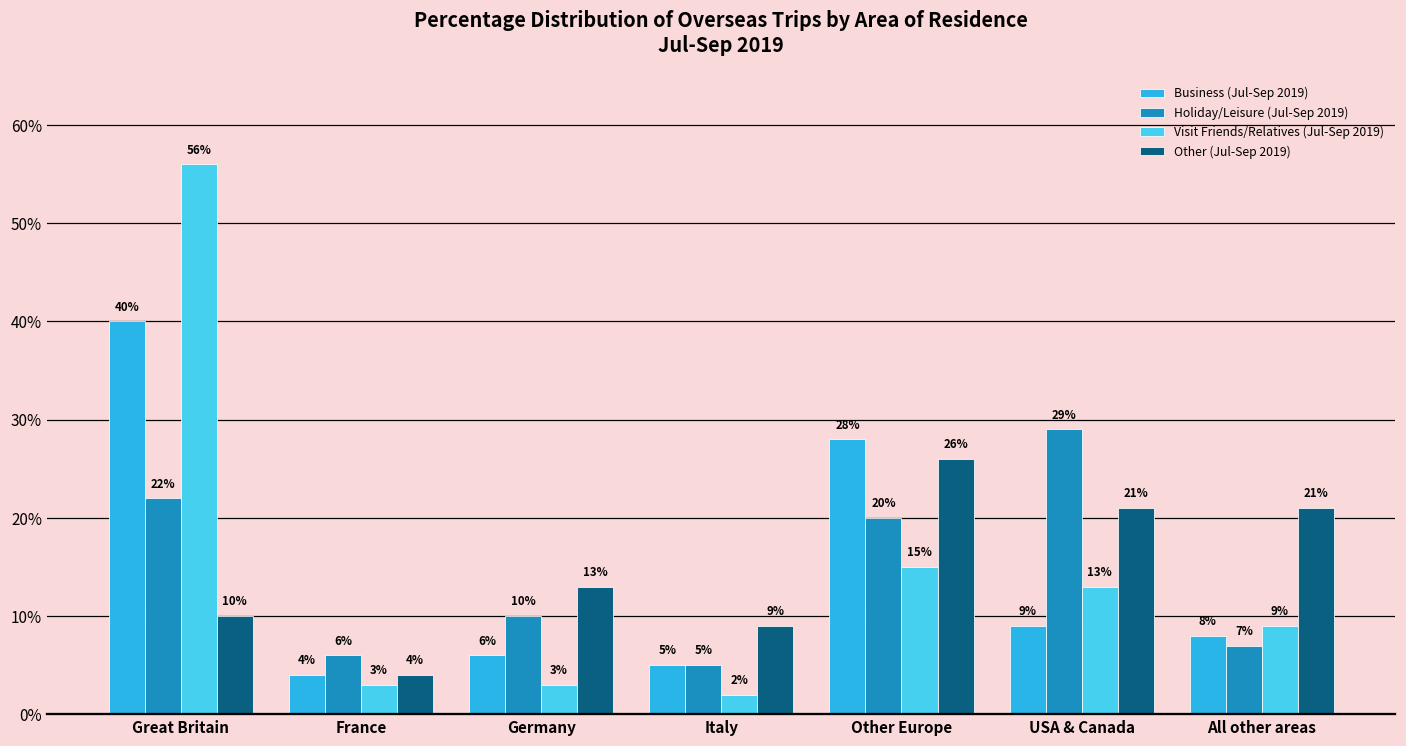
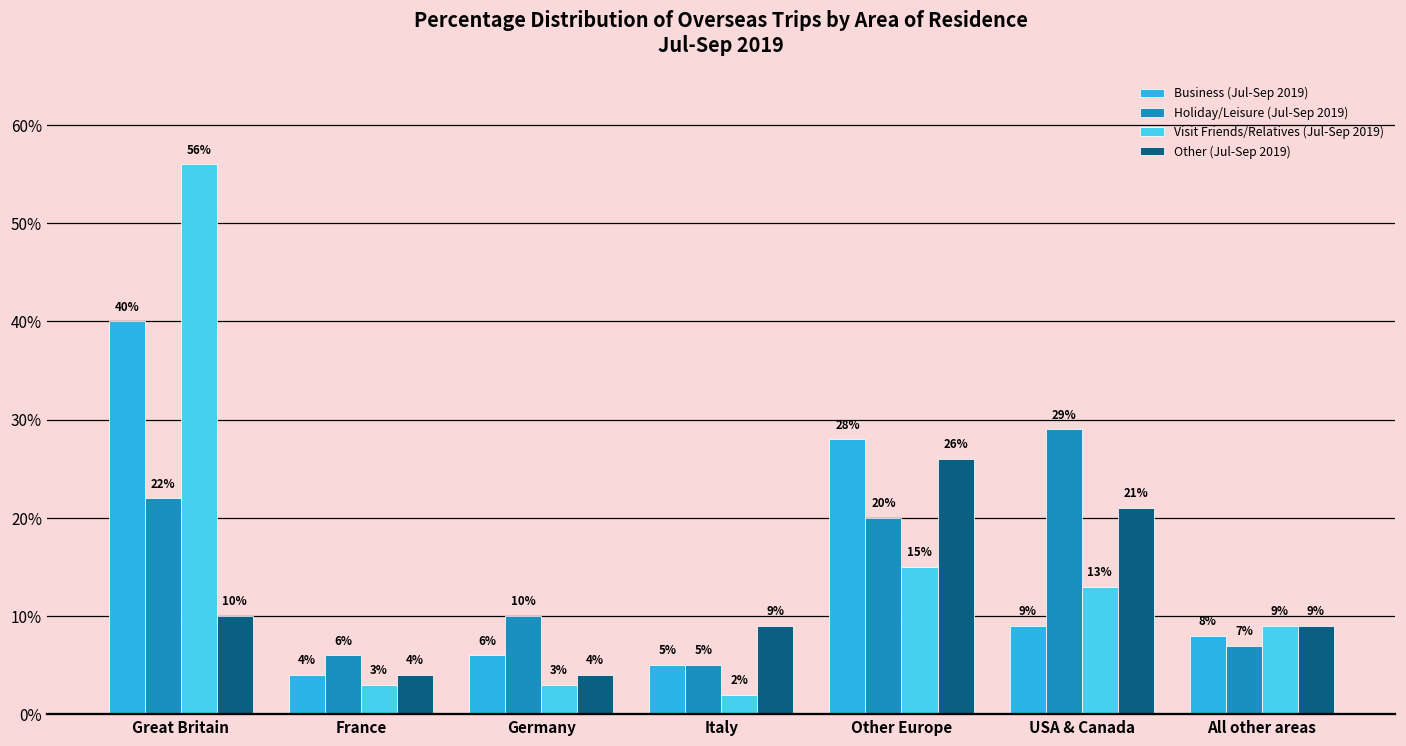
Other (Jul-Sep 2019), Germany: 13% -> 4%
Other (Jul-Sep 2019), All other areas: 21% -> 9%
